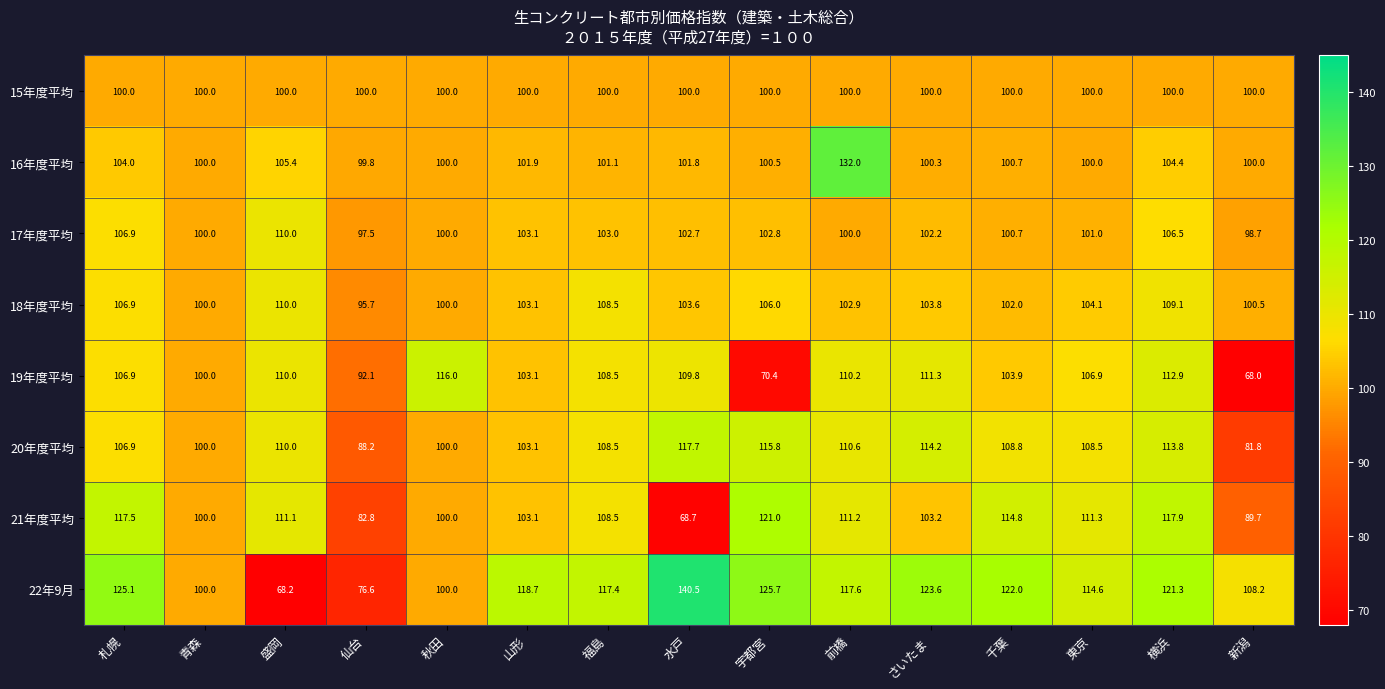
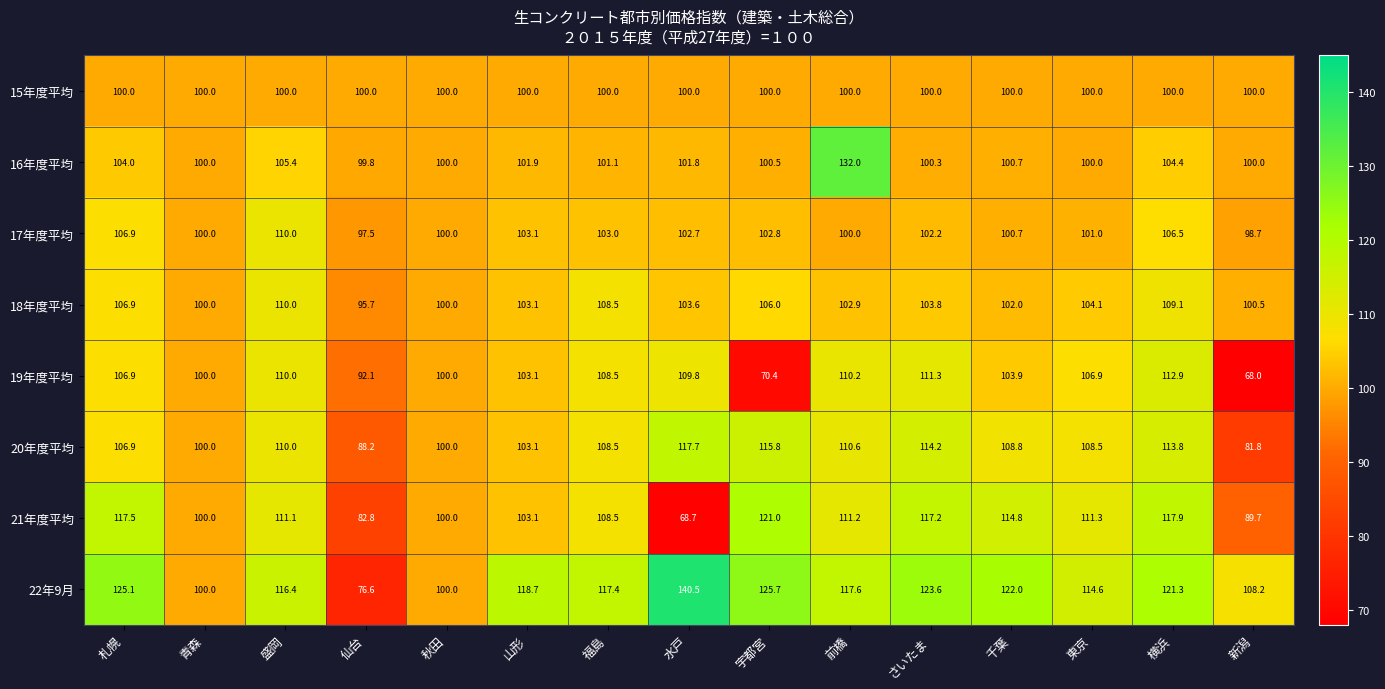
19年度平均, 秋田: 116.0 -> 100.0
21年度平均, さいたま: 103.2 -> 117.2
22年9月, 盛岡: 68.2 -> 116.4
